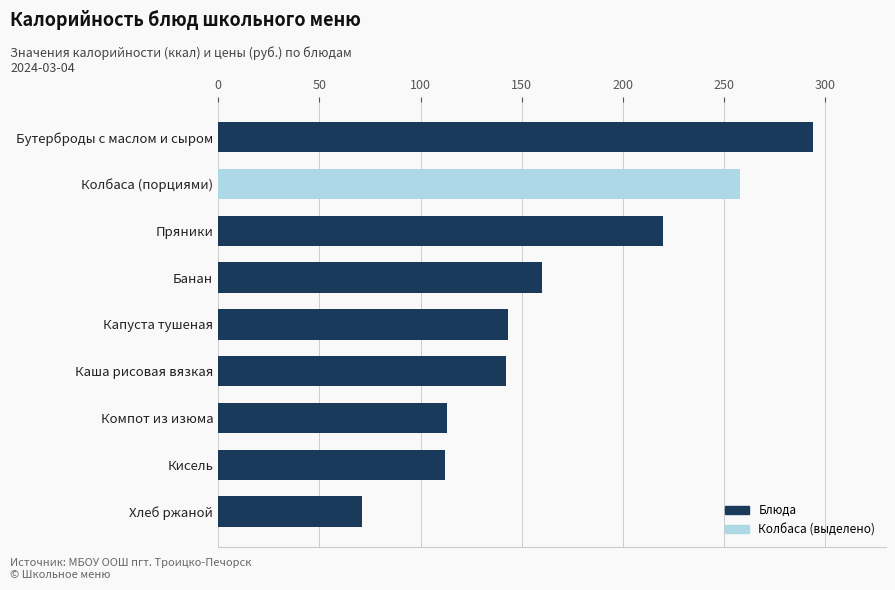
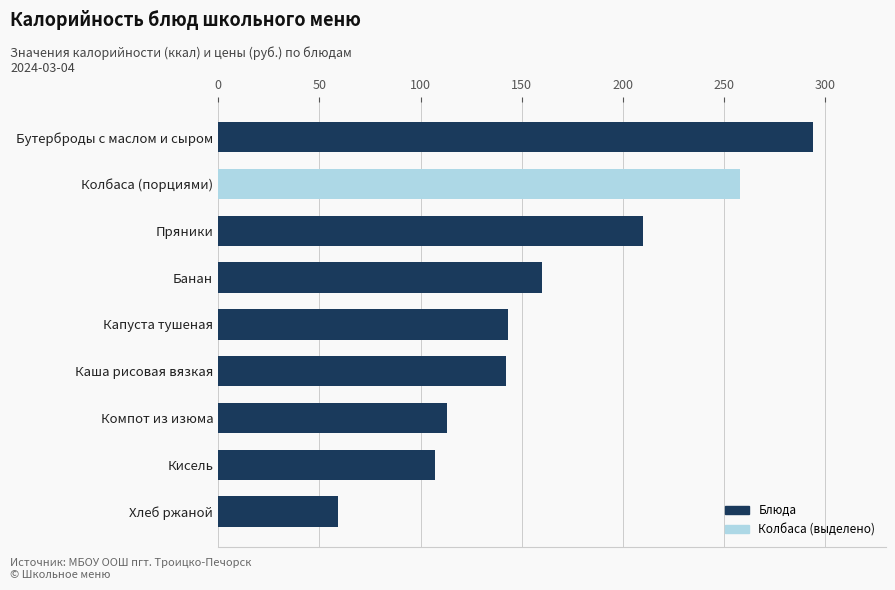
Пряники: 220 -> 210
Кисель: 112 -> 107
Хлеб ржаной: 71 -> 59
